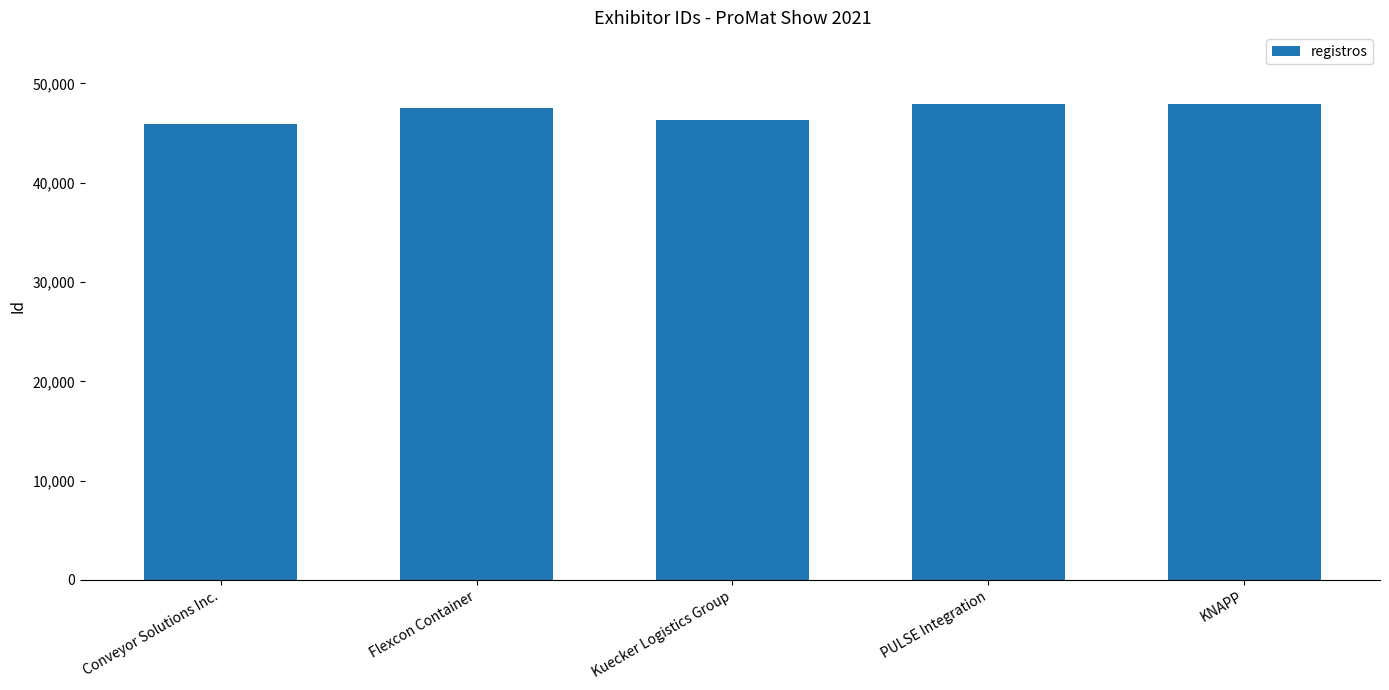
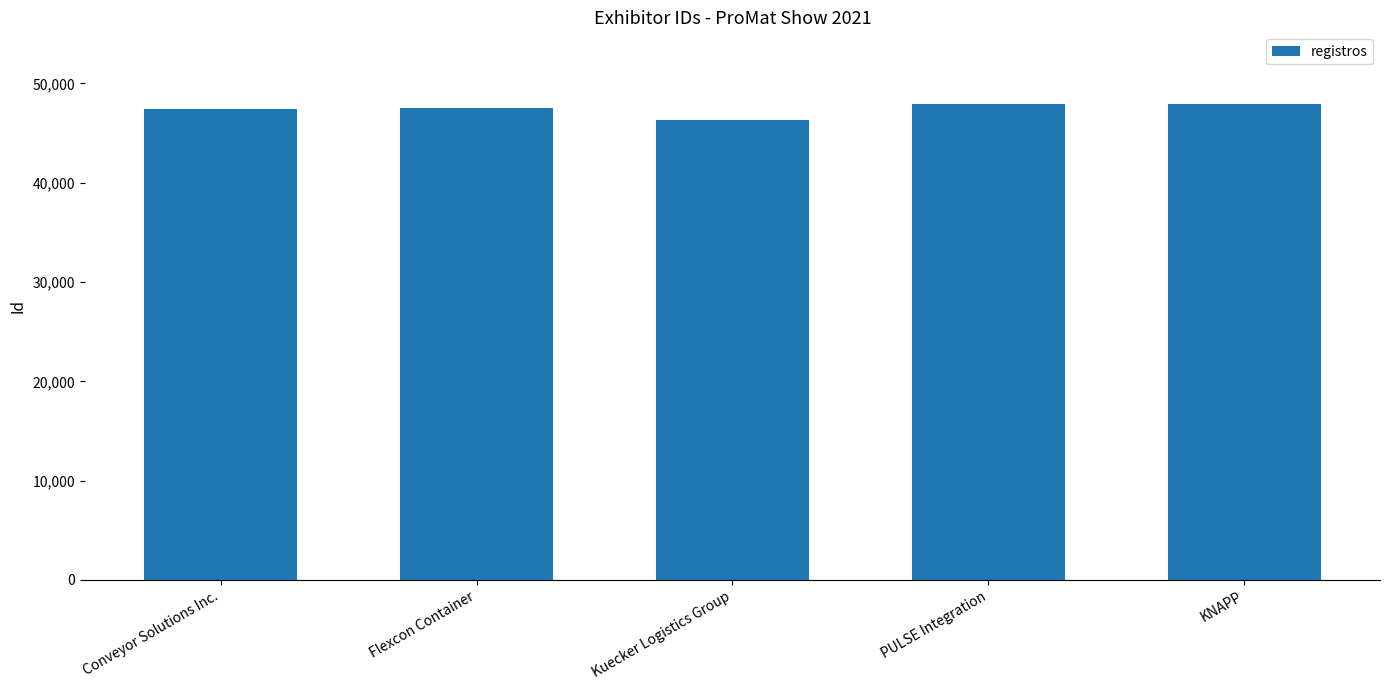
Conveyor Solutions Inc.: 46,000 -> 47,000
